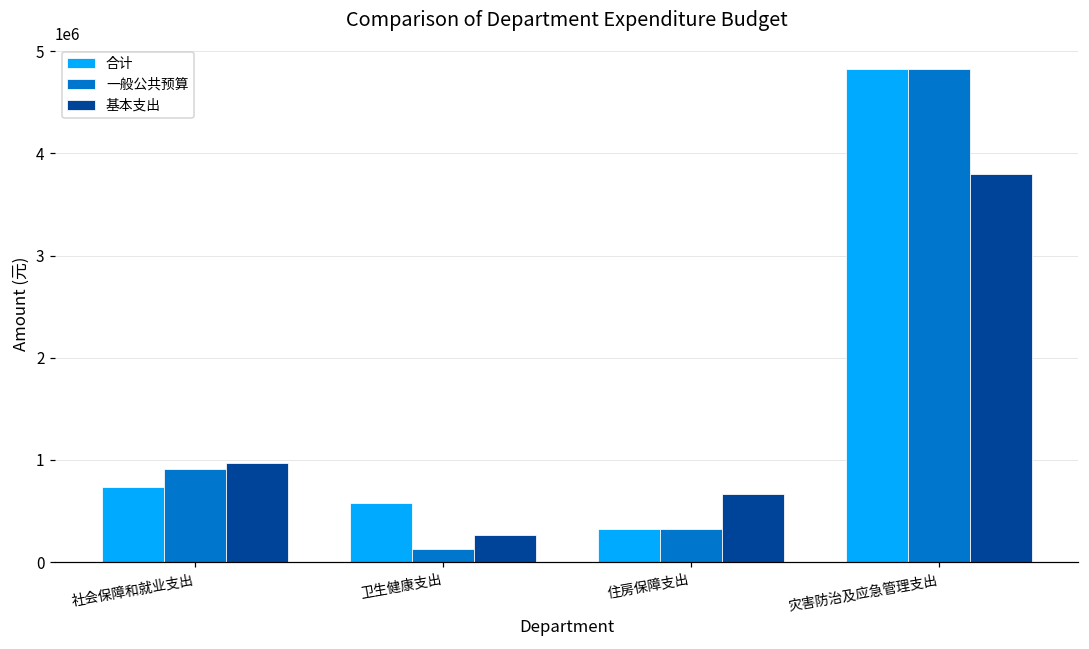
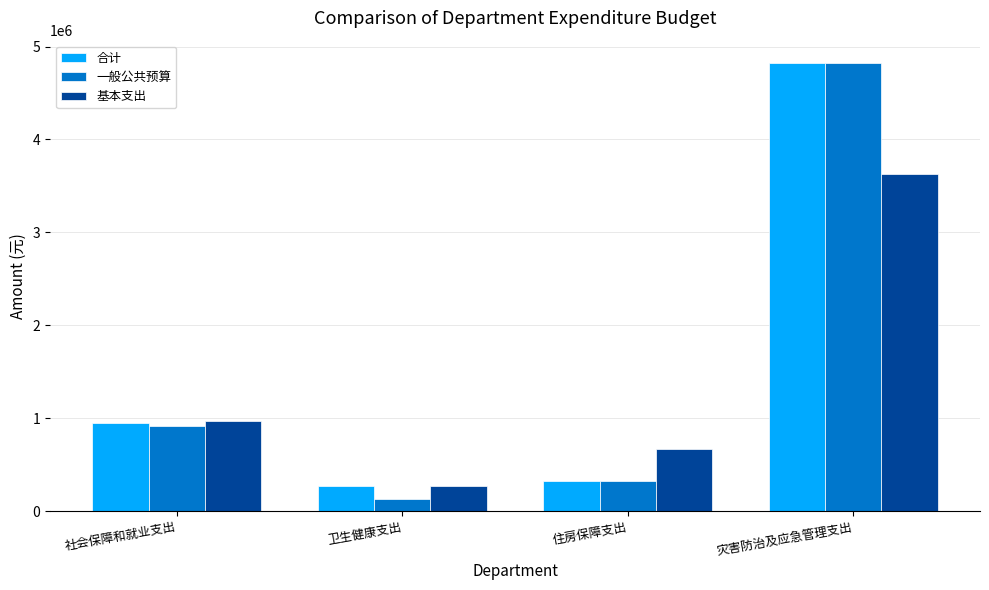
合计, 社会保障和就业支出: 700000 -> 900000
合计, 卫生健康支出: 600000 -> 300000
基本支出, 灾害防治及应急管理支出: 3800000 -> 3600000
